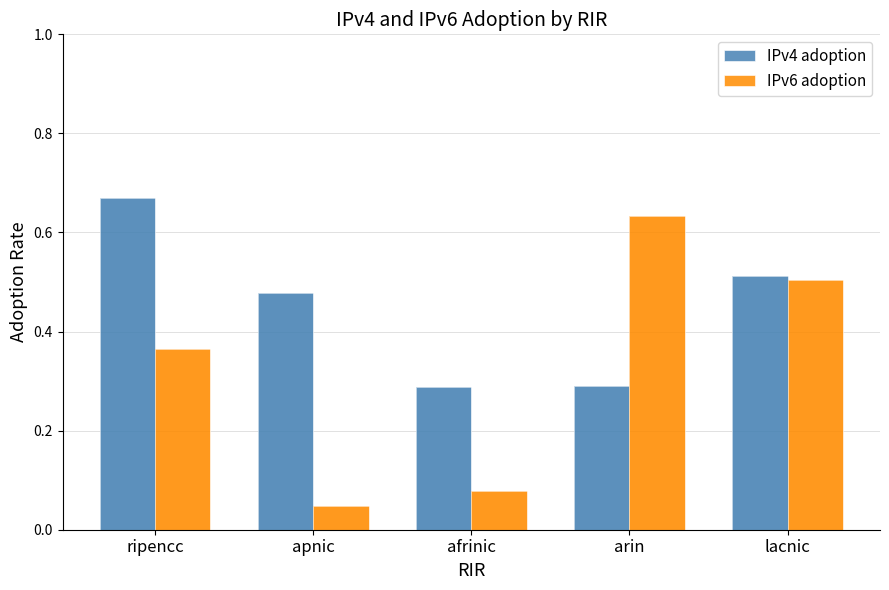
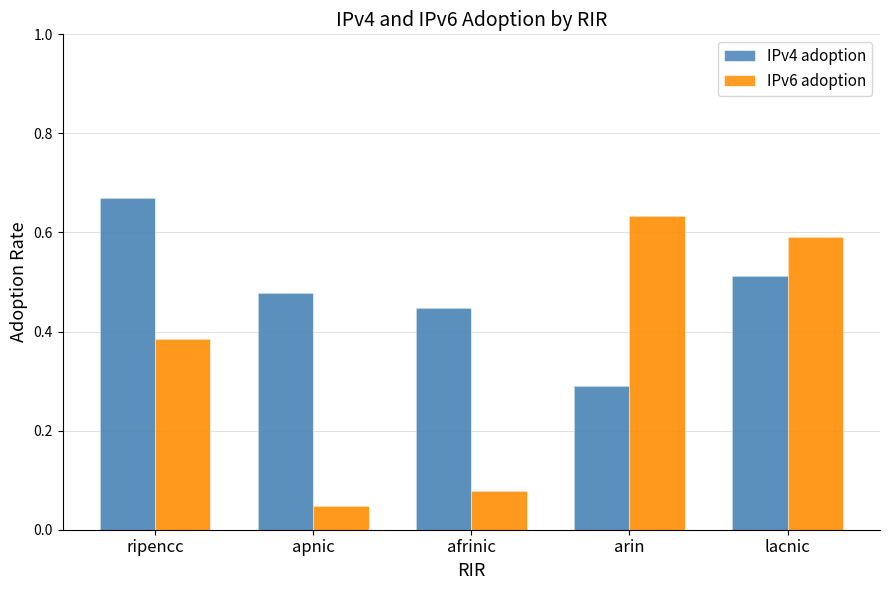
IPv6 adoption, ripencc: 0.36 -> 0.39
IPv4 adoption, afrinic: 0.29 -> 0.45
IPv6 adoption, lacnic: 0.50 -> 0.59
